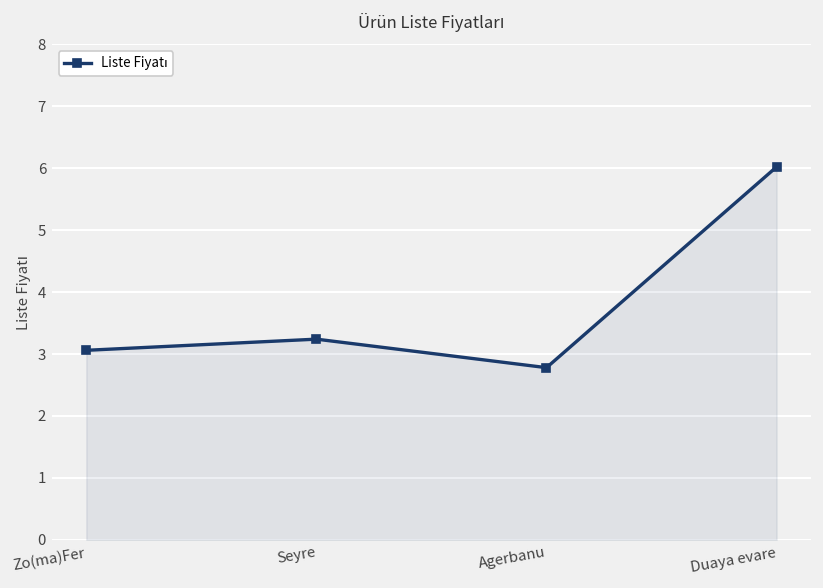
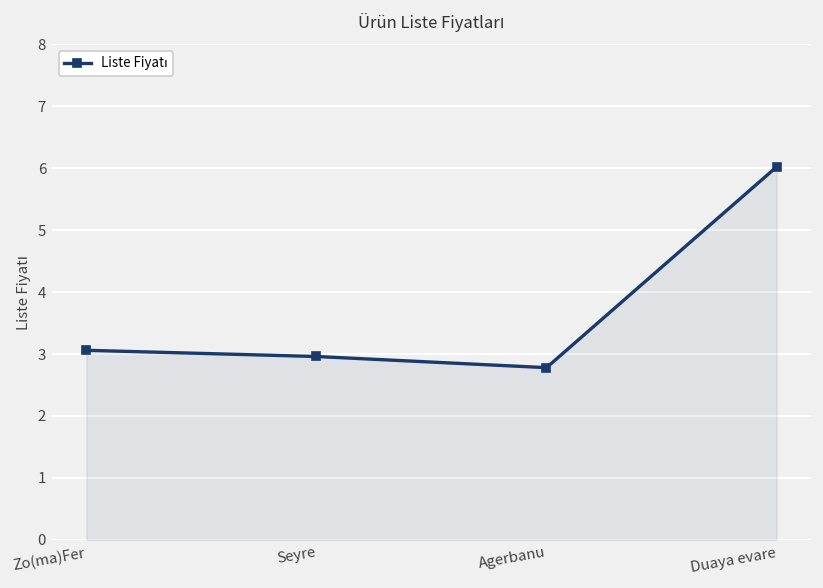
Seyre: 3.2 -> 3.0
